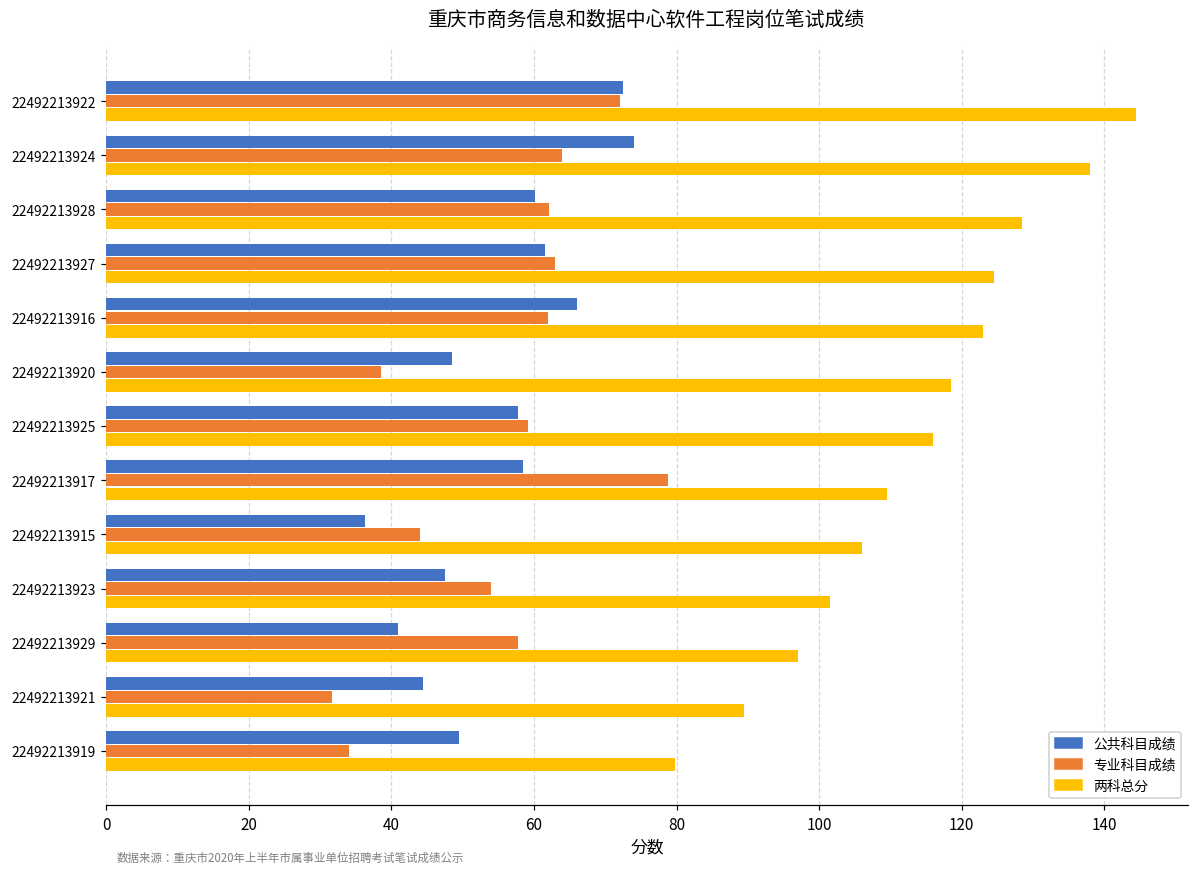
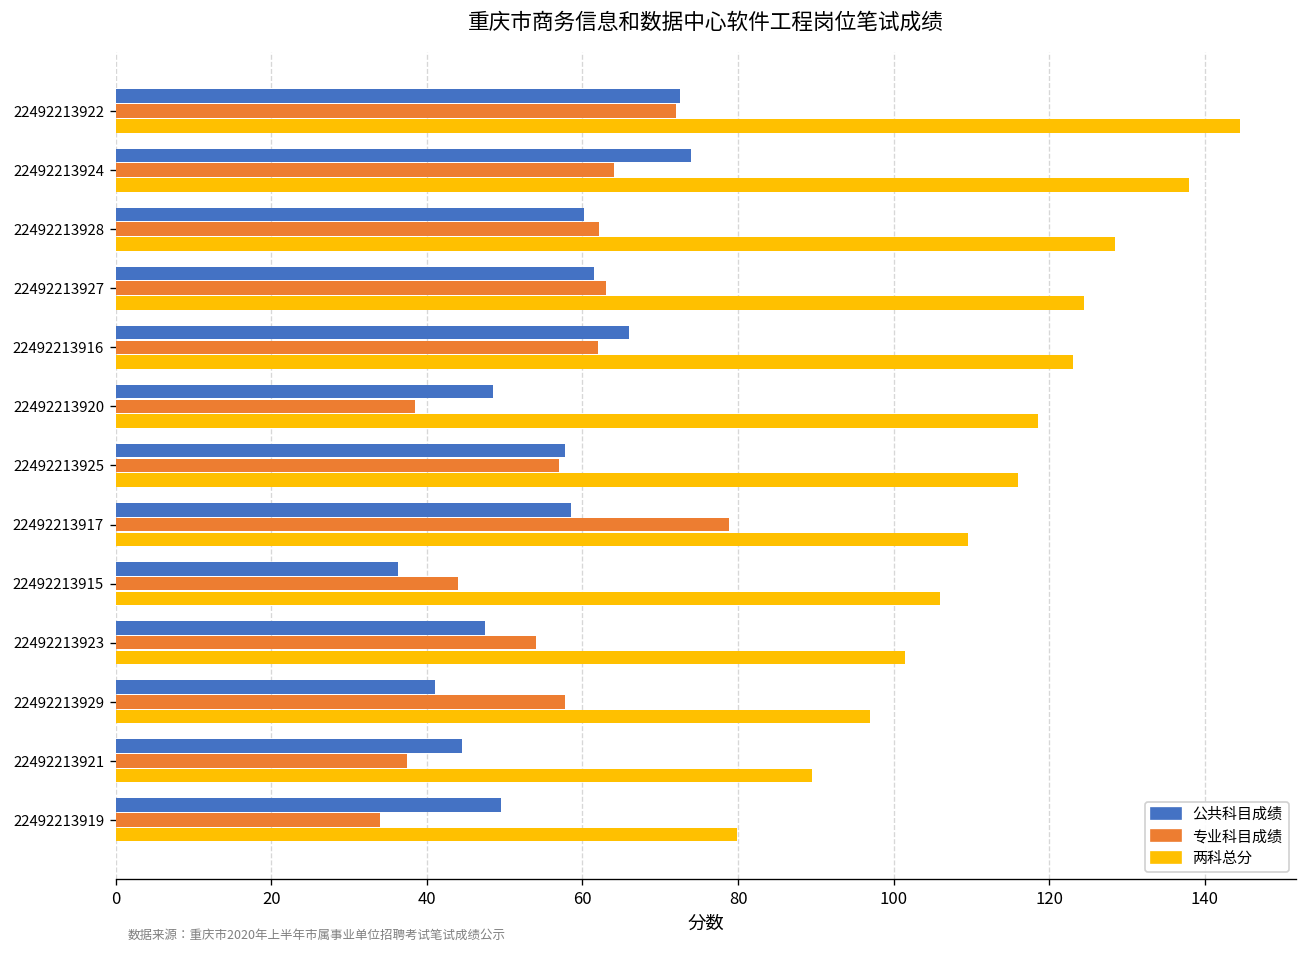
专业科目成绩, 22492213925: 59 -> 57
专业科目成绩, 22492213921: 32 -> 38
